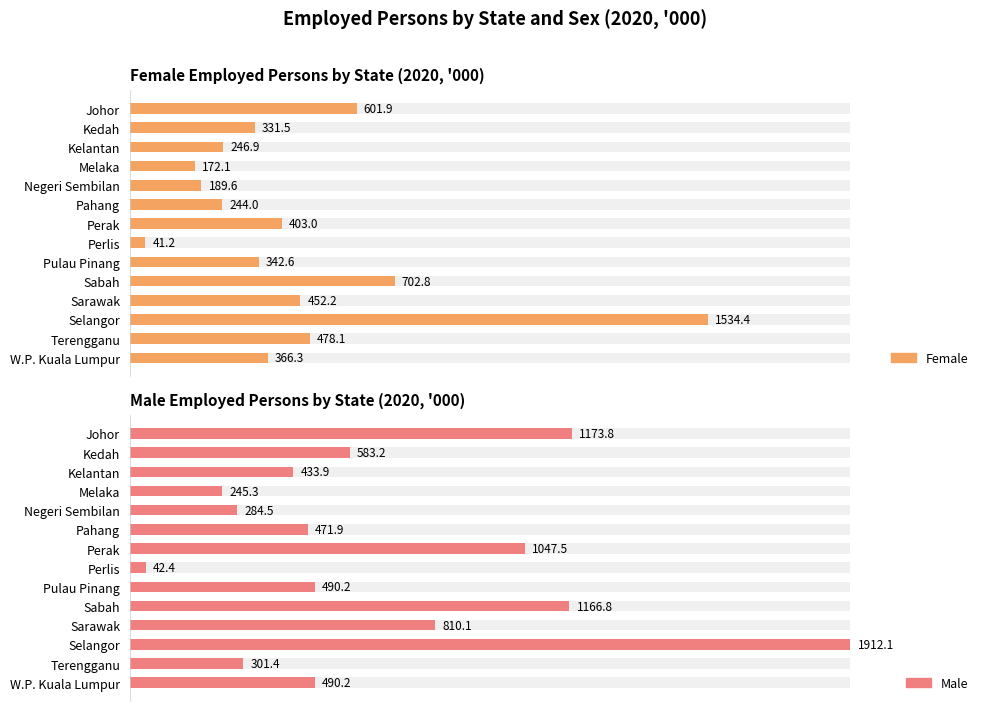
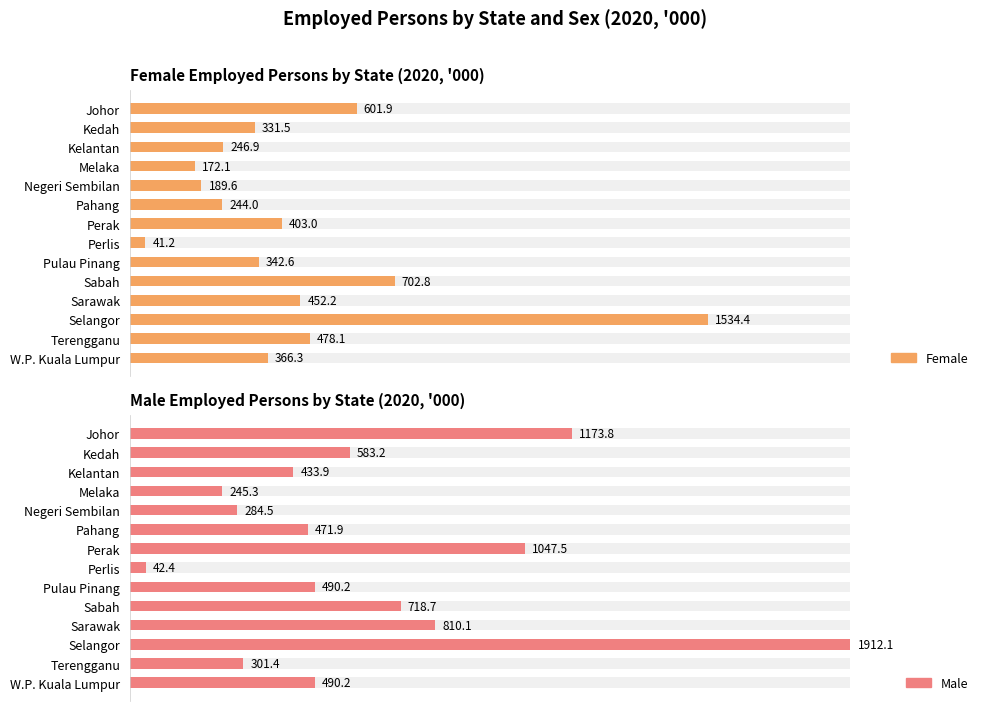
Male Employed Persons by State (2020, '000), Male, Sabah: 1166.8 -> 718.7
